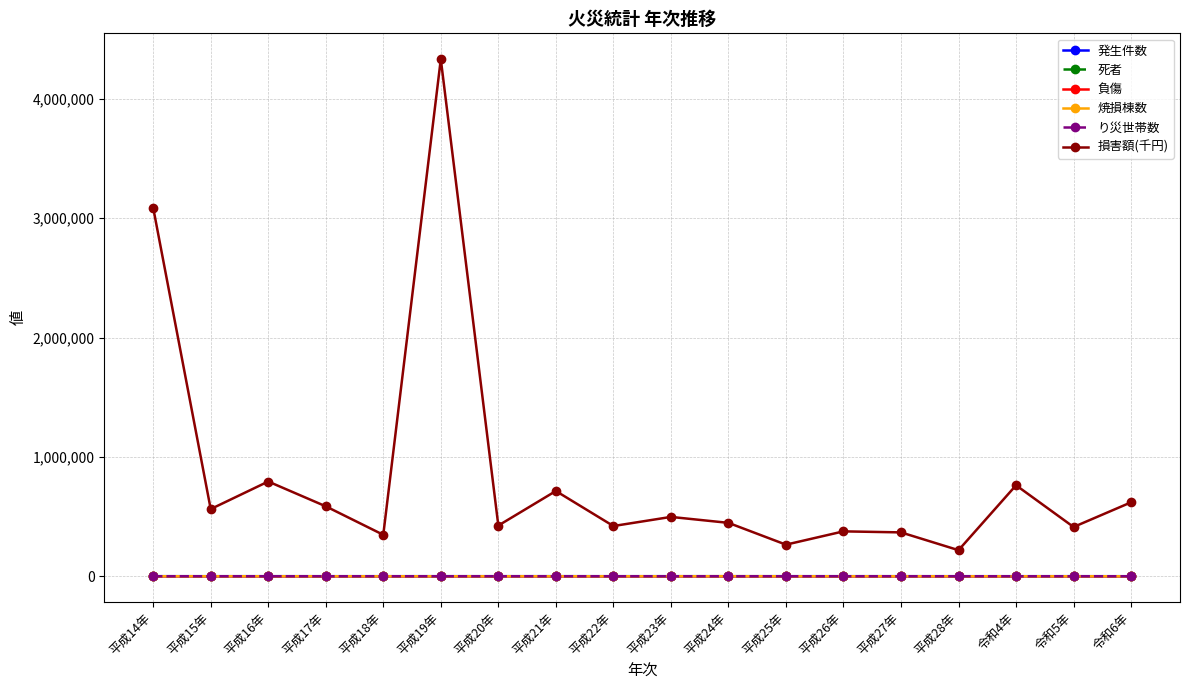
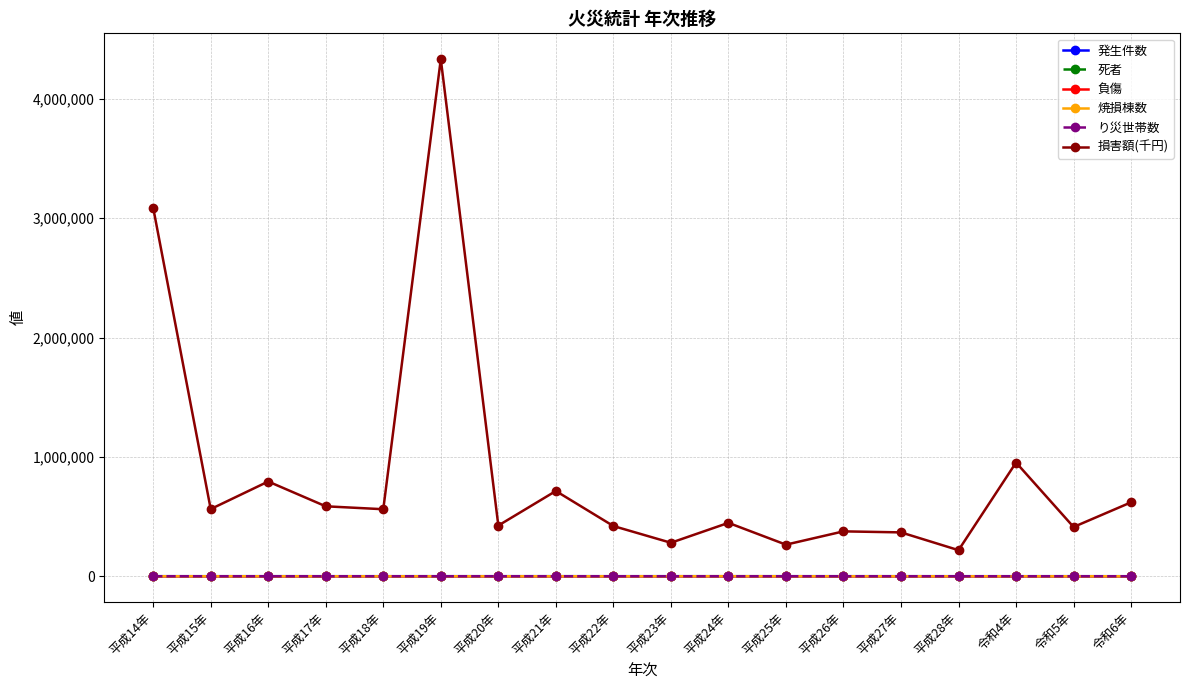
損害額(千円), 平成18年: 350,000 -> 560,000
損害額(千円), 平成23年: 500,000 -> 280,000
損害額(千円), 令和4年: 760,000 -> 950,000
